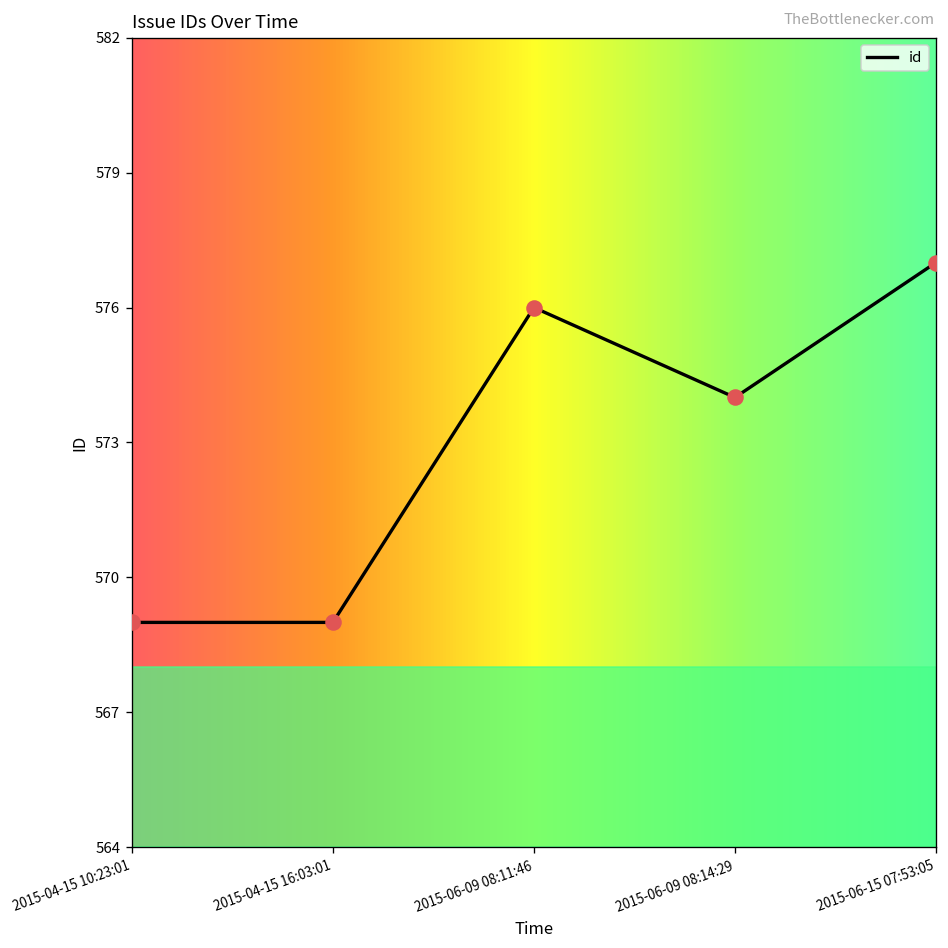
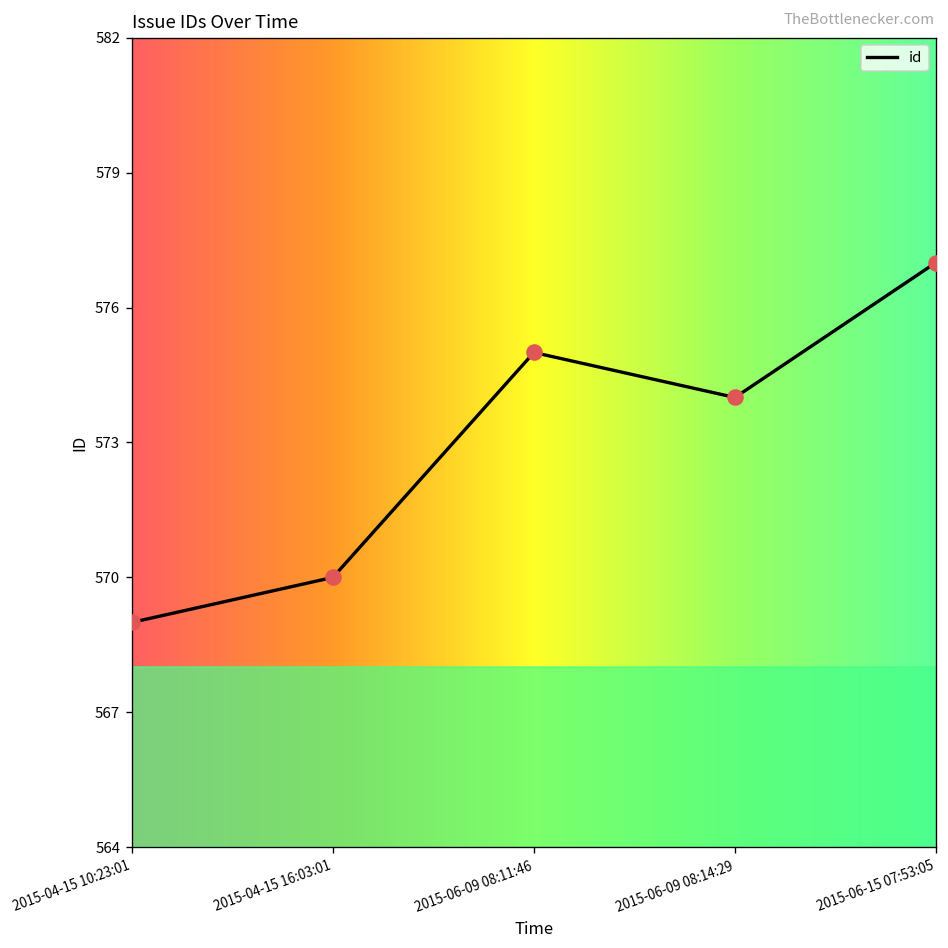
2015-04-15 16:03:01: 569 -> 570
2015-06-09 08:11:46: 576 -> 575
